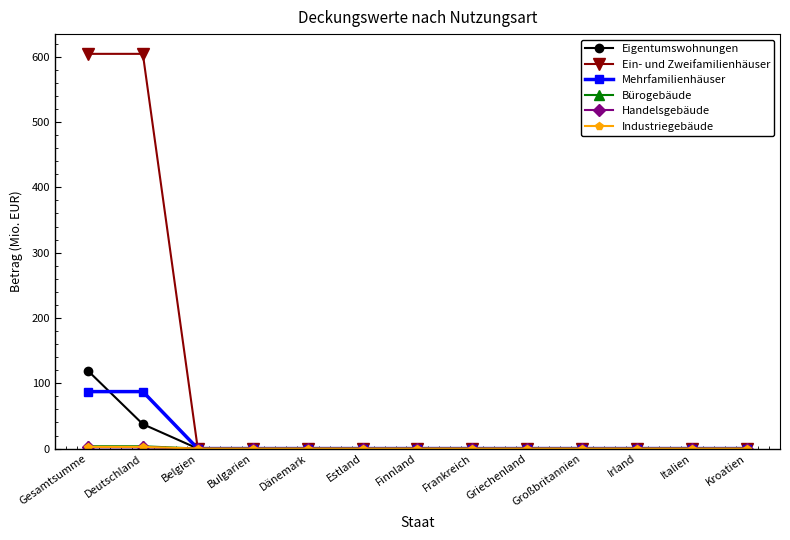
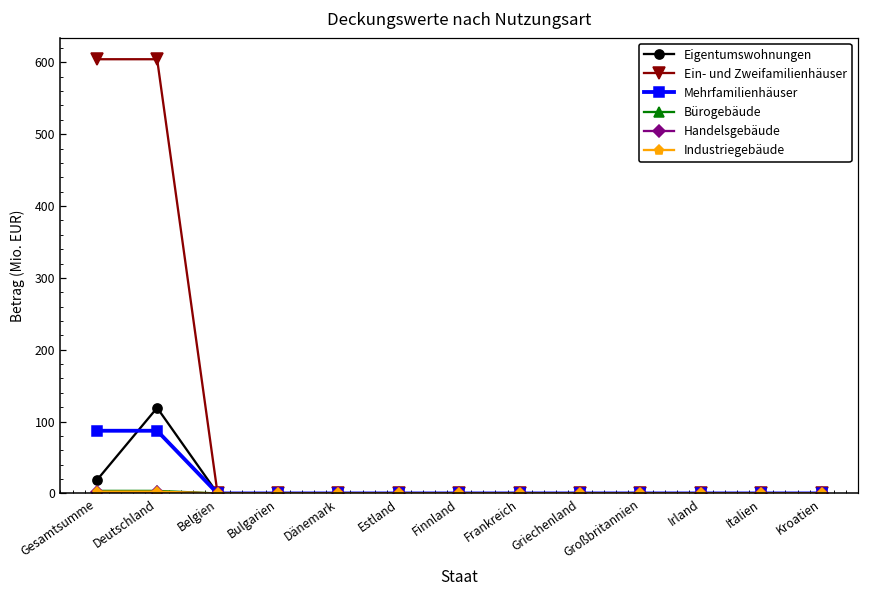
Eigentumswohnungen, Gesamtsumme: 120 -> 20
Eigentumswohnungen, Deutschland: 40 -> 120
